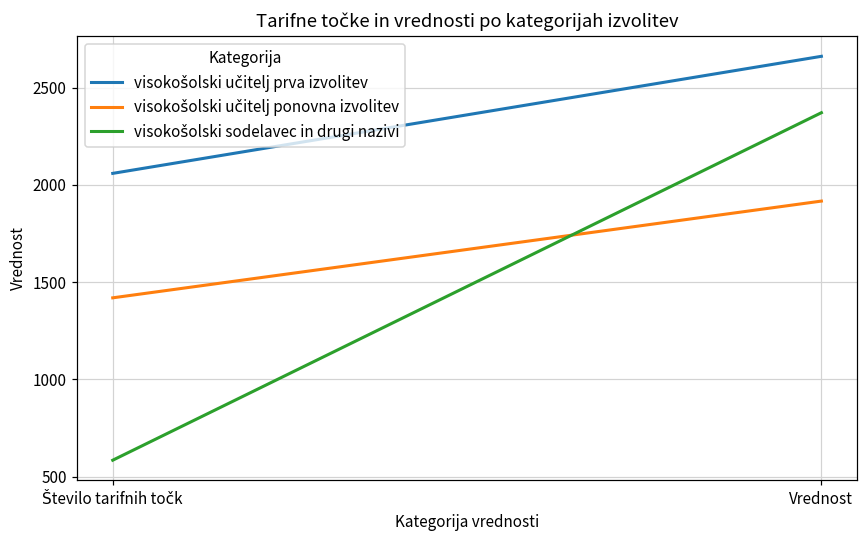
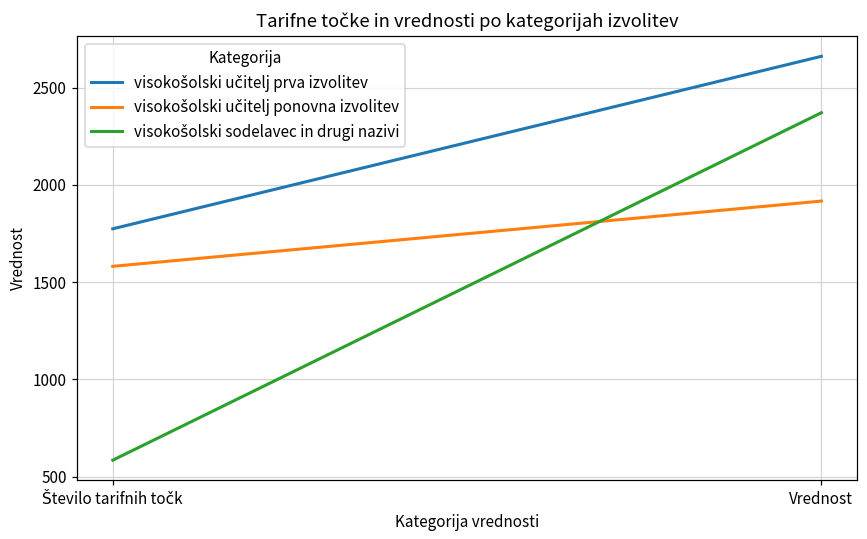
visokošolski učitelj prva izvolitev, Število tarifnih točk: 2060 -> 1770
visokošolski učitelj ponovna izvolitev, Število tarifnih točk: 1420 -> 1580
